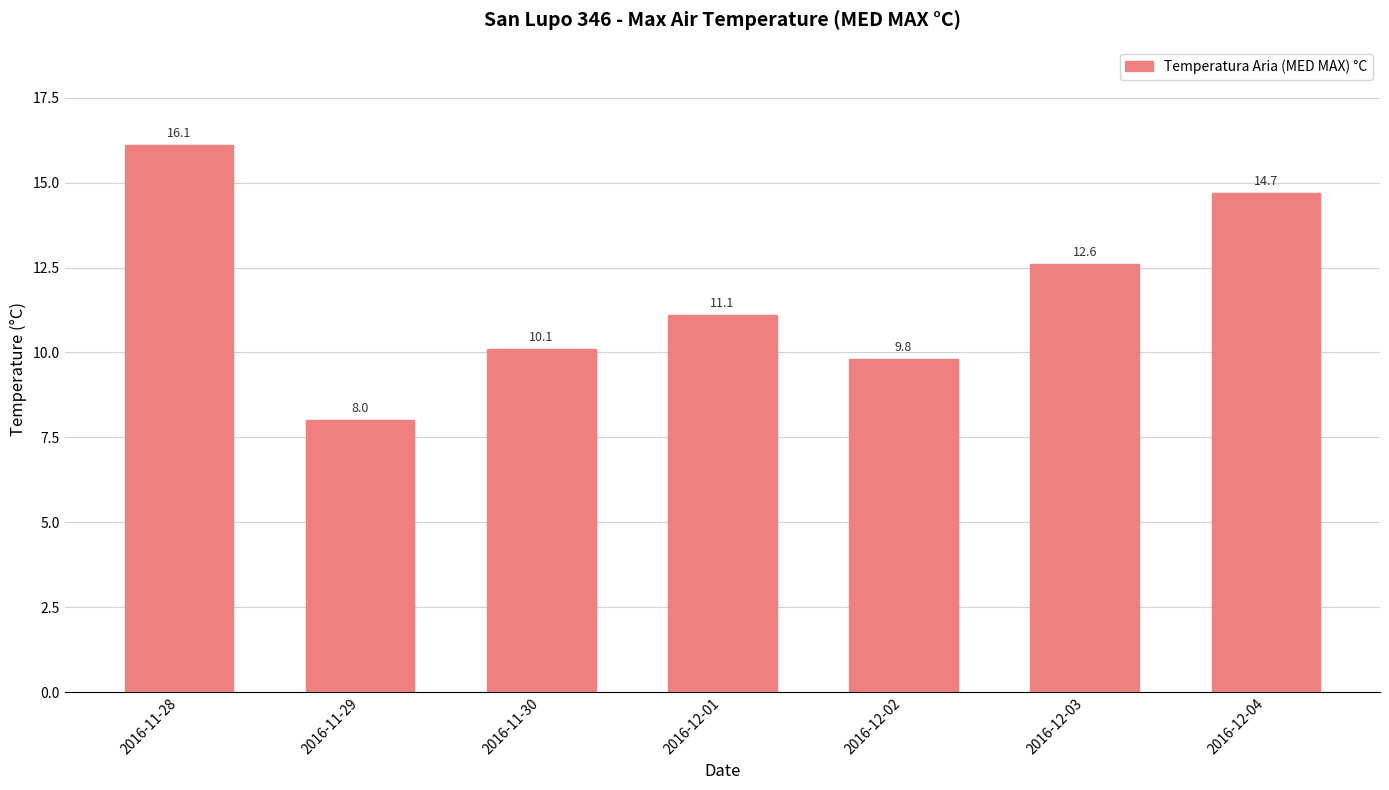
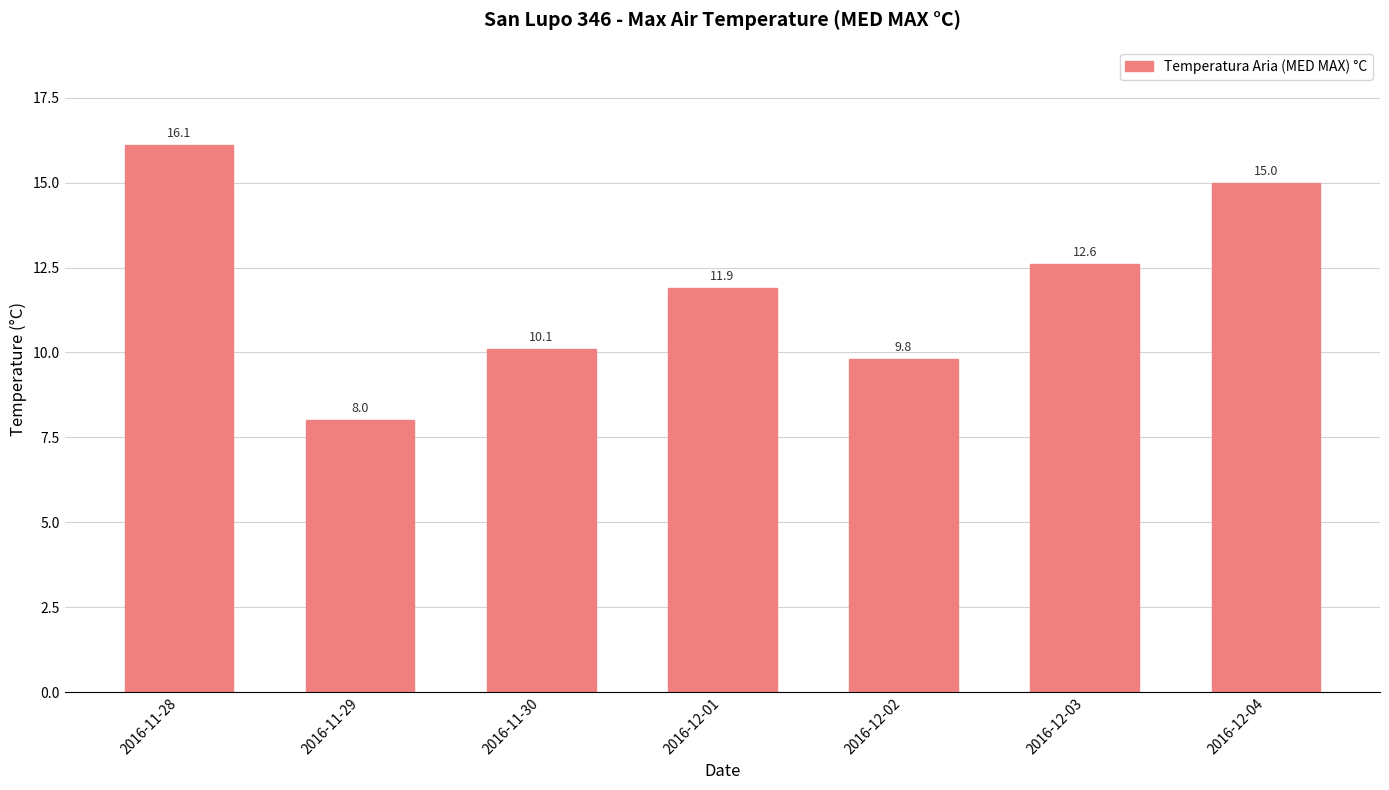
2016-12-01: 11.1 -> 11.9
2016-12-04: 14.7 -> 15.0
